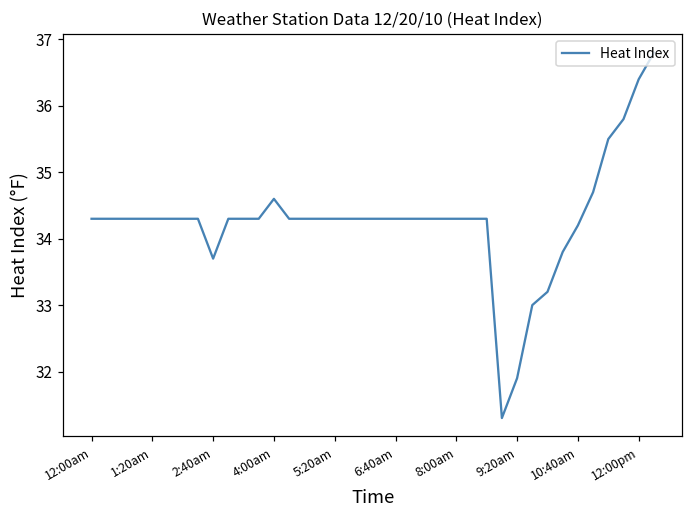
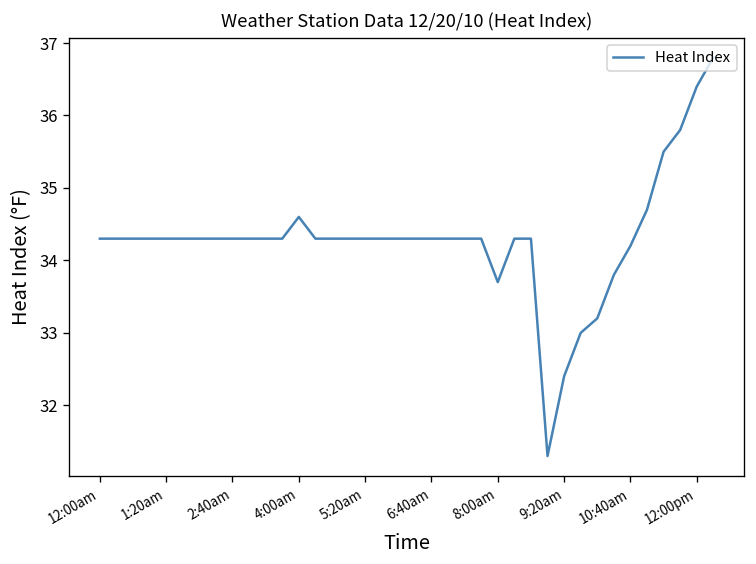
2:40am: 33.7 -> 34.3
8:00am: 34.3 -> 33.7
9:20am: 31.9 -> 32.4
